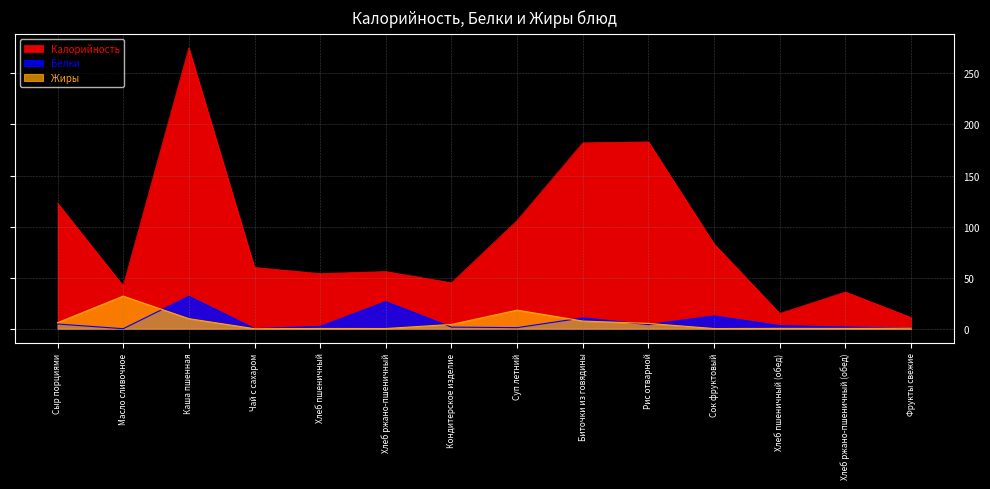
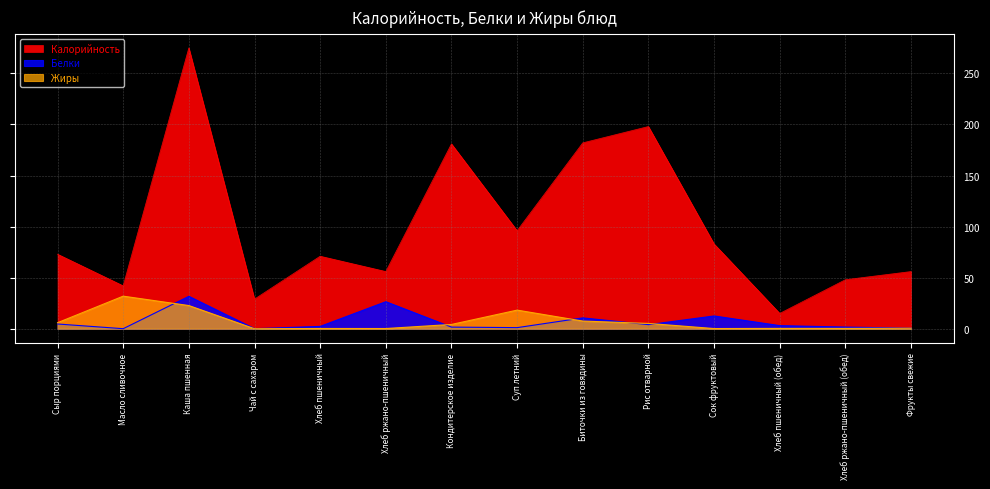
Калорийность, Сыр порциями: 123 -> 73
Жиры, Каша пшенная: 10 -> 23
Калорийность, Чай с сахаром: 60 -> 29
Калорийность, Хлеб пшеничный: 54 -> 71
Калорийность, Кондитерское изделие: 45 -> 181
Калорийность, Суп летний: 106 -> 96
Калорийность, Рис отварной: 183 -> 198
Калорийность, Хлеб ржано-пшеничный (обед): 36 -> 48
Калорийность, Фрукты свежие: 11 -> 56
